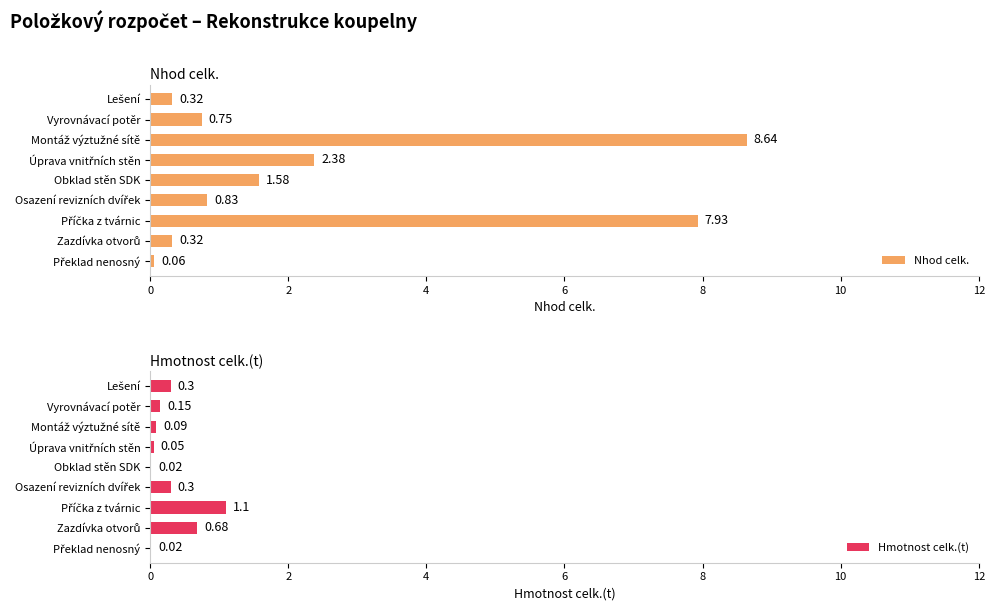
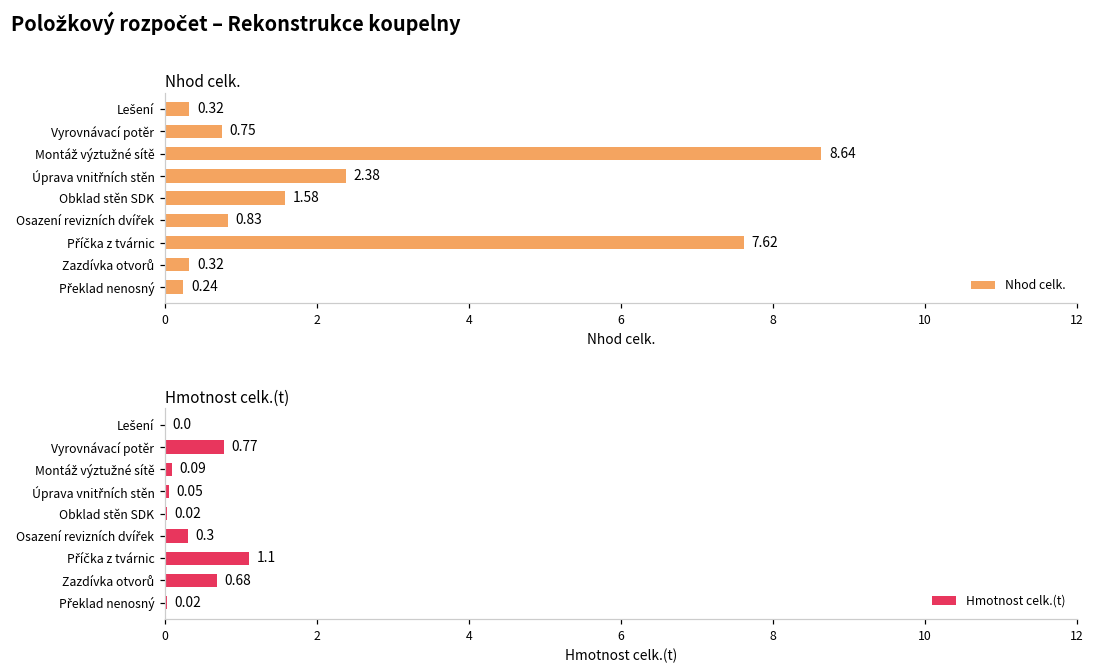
Nhod celk., Příčka z tvárnic: 7.93 -> 7.62
Nhod celk., Překlad nenosný: 0.06 -> 0.24
Hmotnost celk.(t), Lešení: 0.3 -> 0.0
Hmotnost celk.(t), Vyrovnávací potěr: 0.15 -> 0.77
